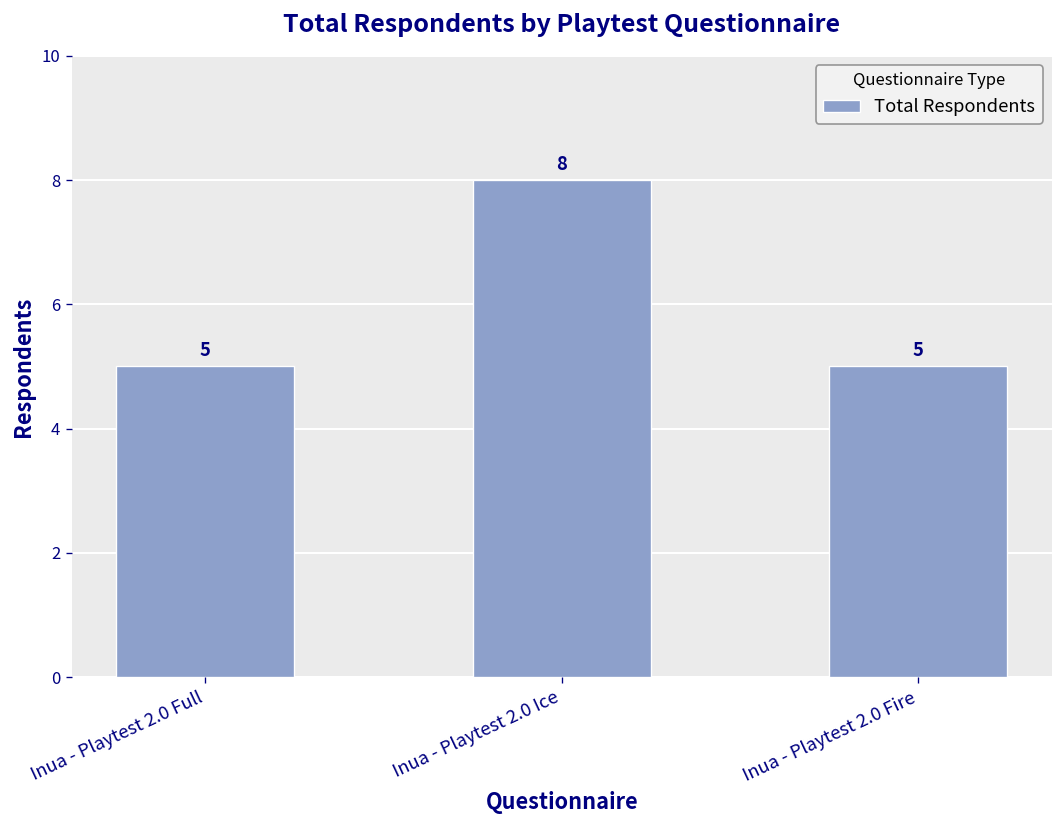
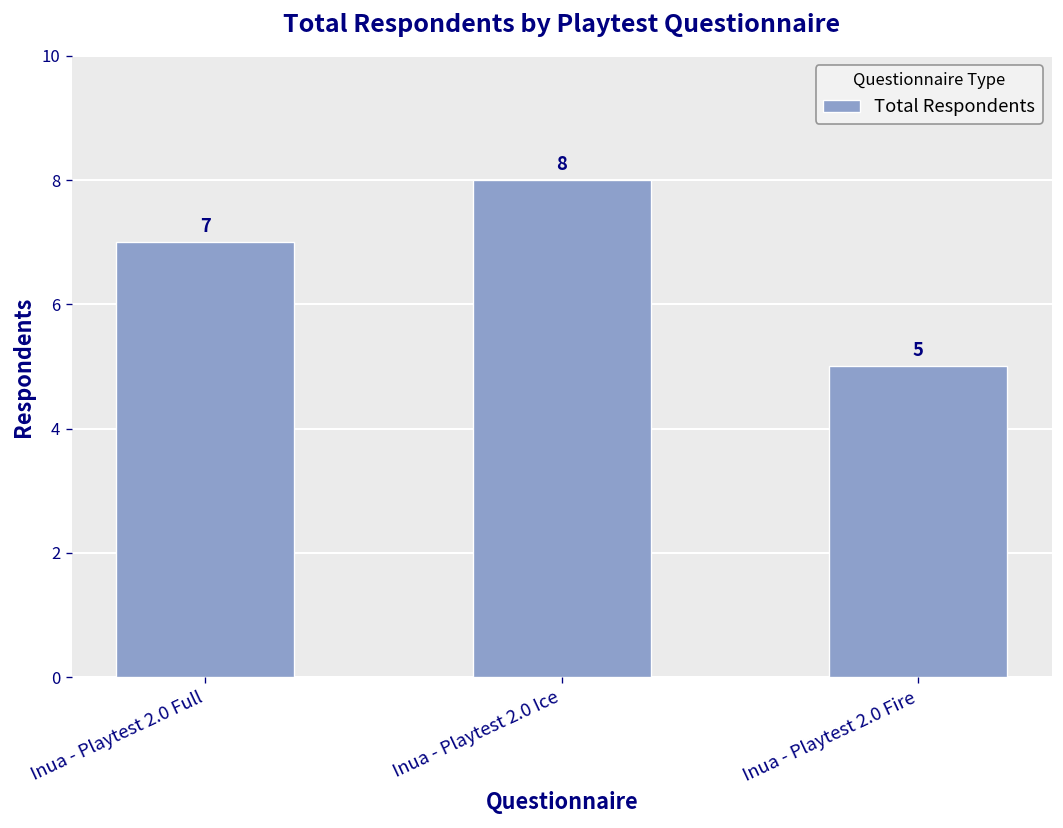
Inua - Playtest 2.0 Full: 5 -> 7
